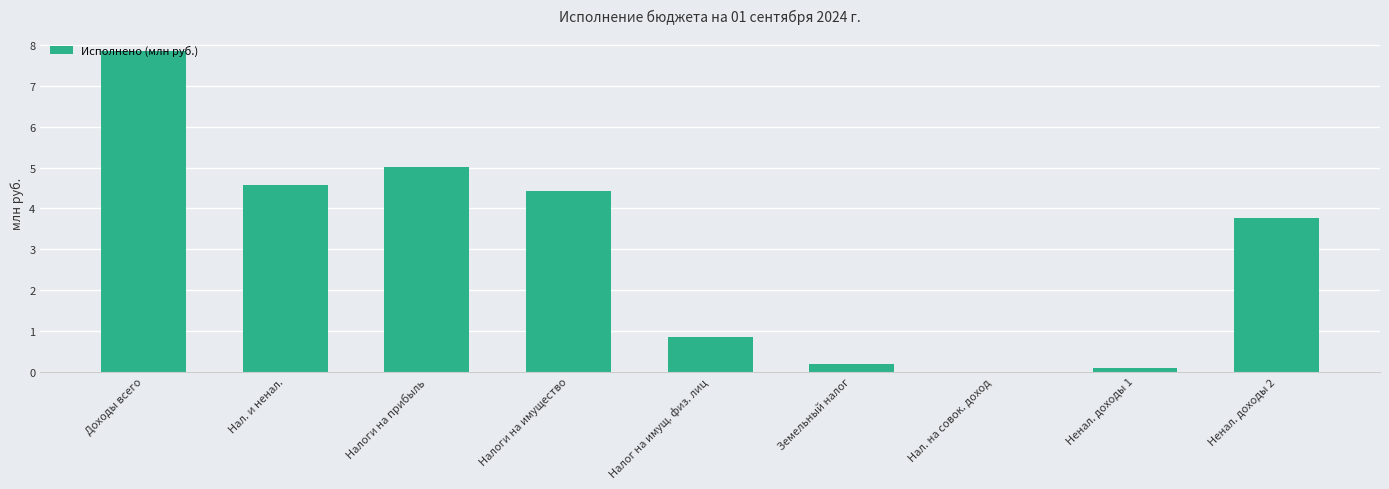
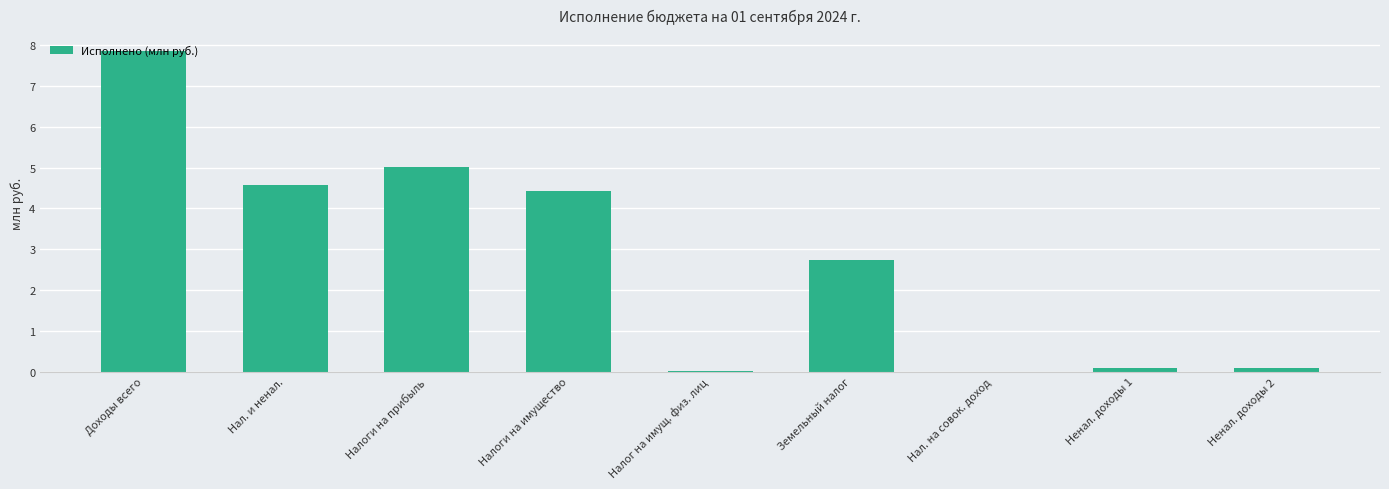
Налог на имущ. физ. лиц: 0.9 -> 0.0
Земельный налог: 0.2 -> 2.7
Ненал. доходы 2: 3.8 -> 0.1
